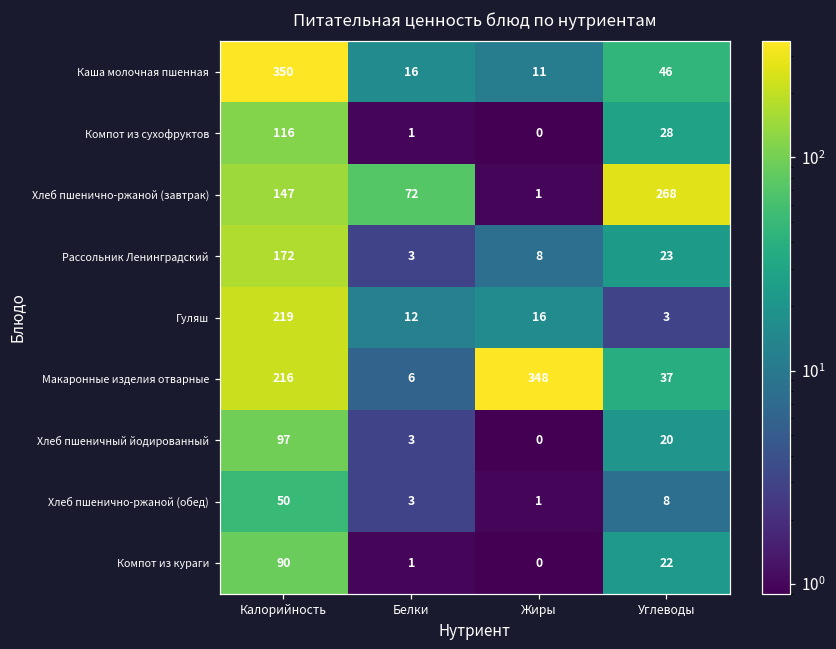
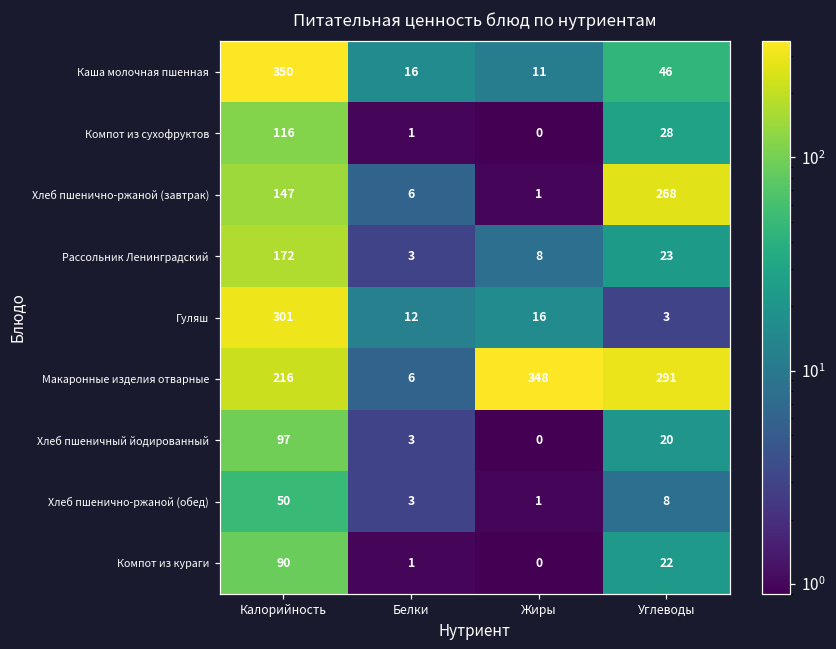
Хлеб пшенично-ржаной (завтрак), Белки: 72 -> 6
Гуляш, Калорийность: 219 -> 301
Макаронные изделия отварные, Углеводы: 37 -> 291
